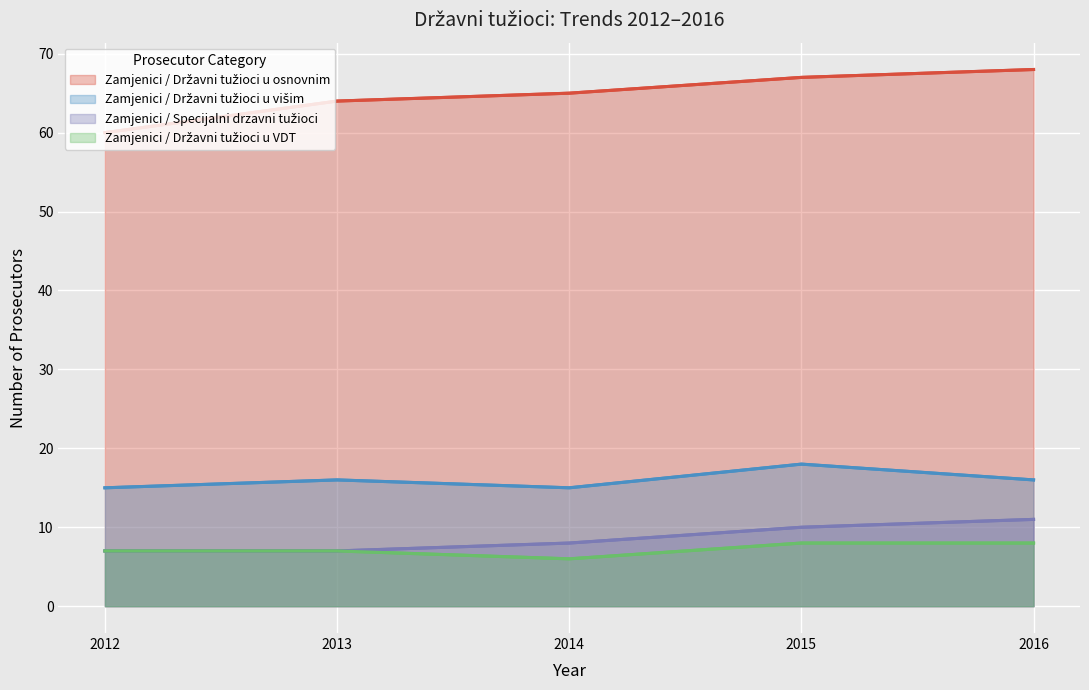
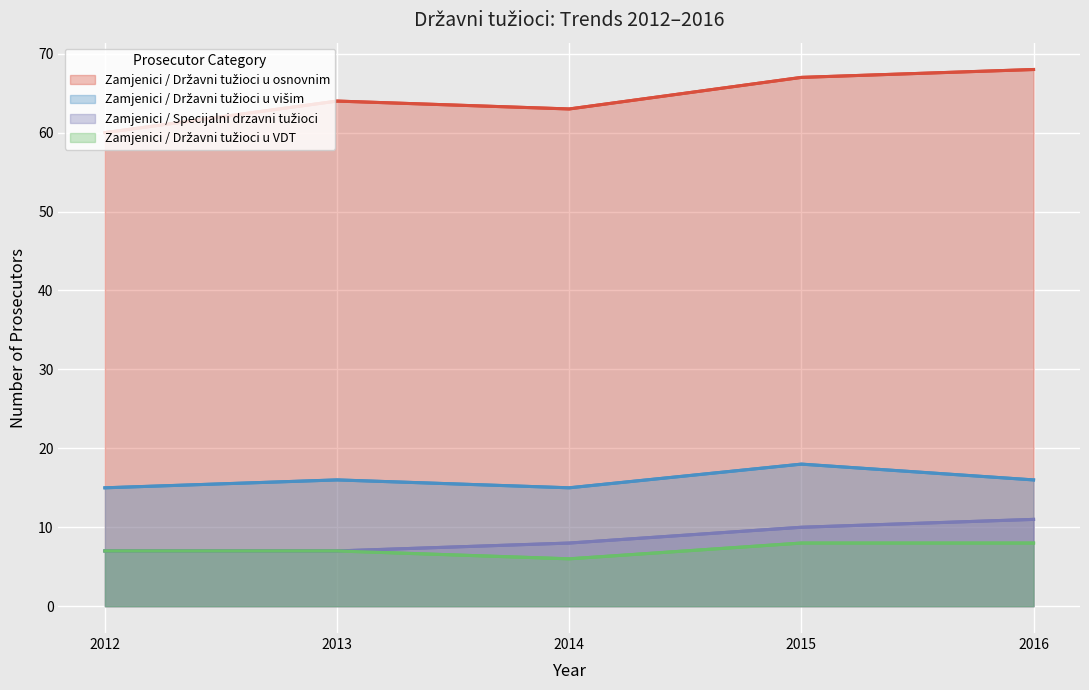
Zamjenici / Državni tužioci u osnovnim, 2014: 65 -> 63
